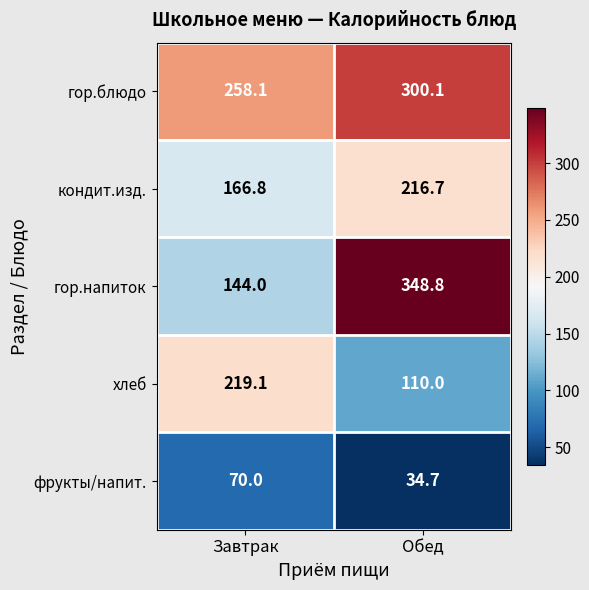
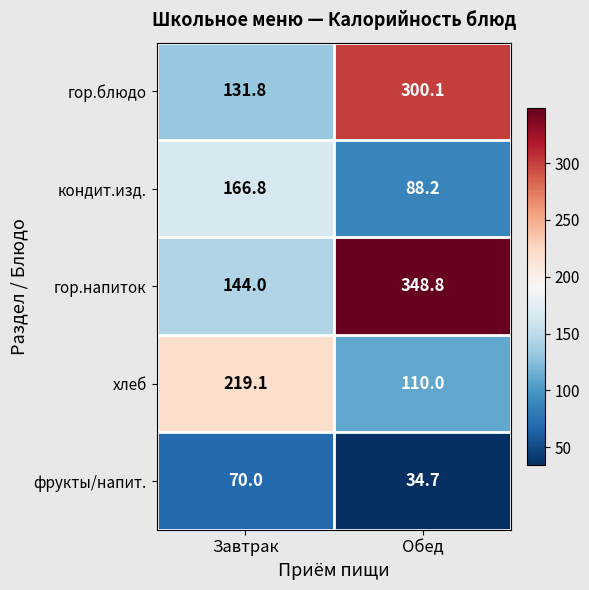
гор.блюдо, Завтрак: 258.1 -> 131.8
кондит.изд., Обед: 216.7 -> 88.2
